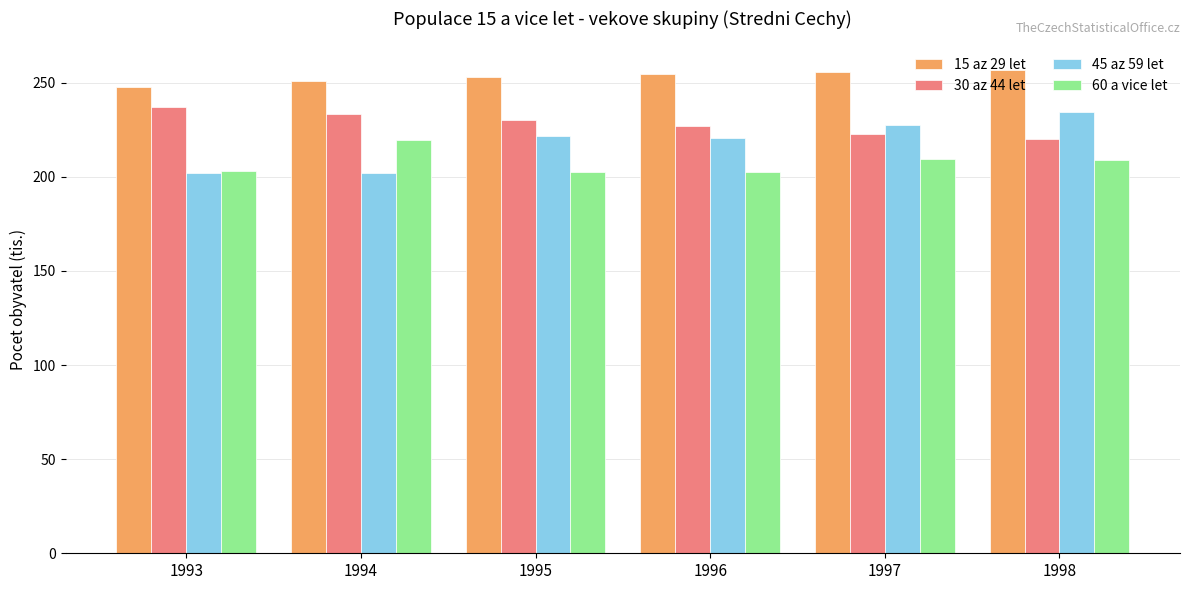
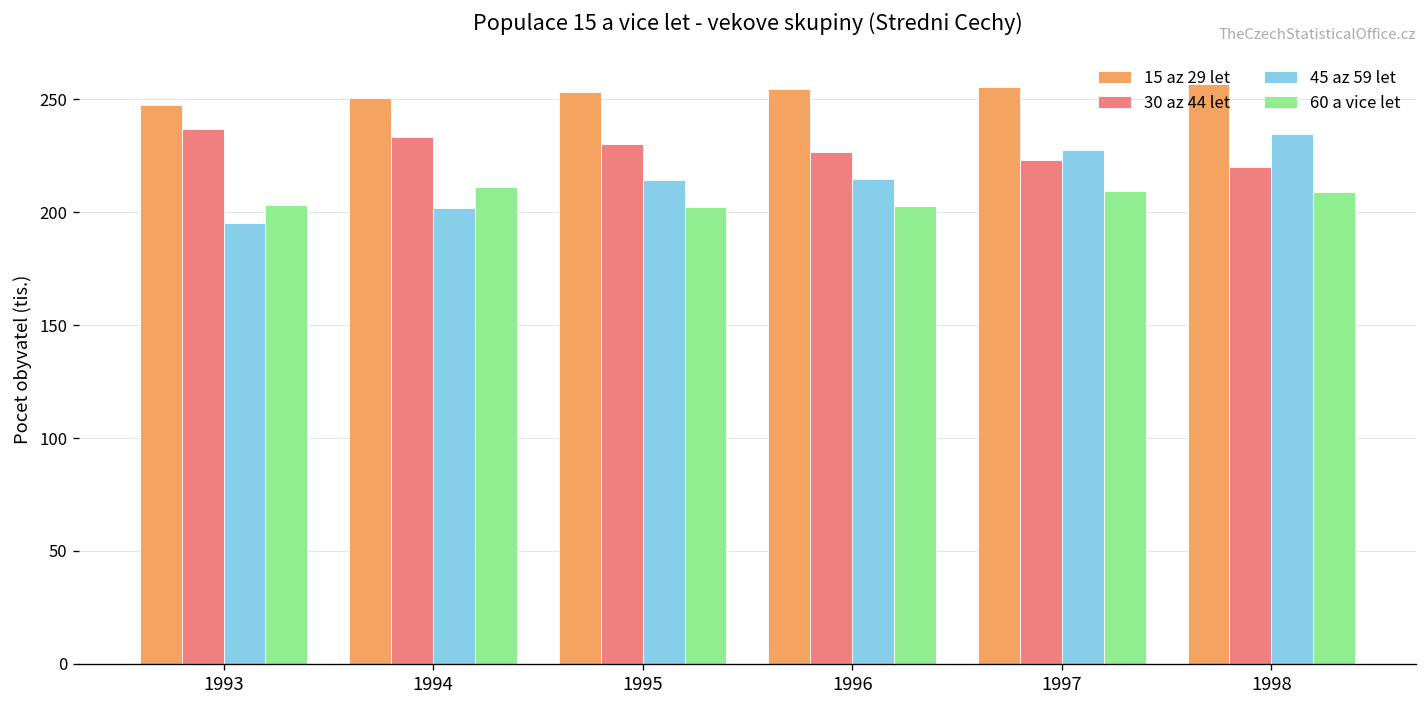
45 az 59 let, 1993: 202 -> 195
60 a vice let, 1994: 220 -> 211
45 az 59 let, 1995: 222 -> 214
45 az 59 let, 1996: 221 -> 215
